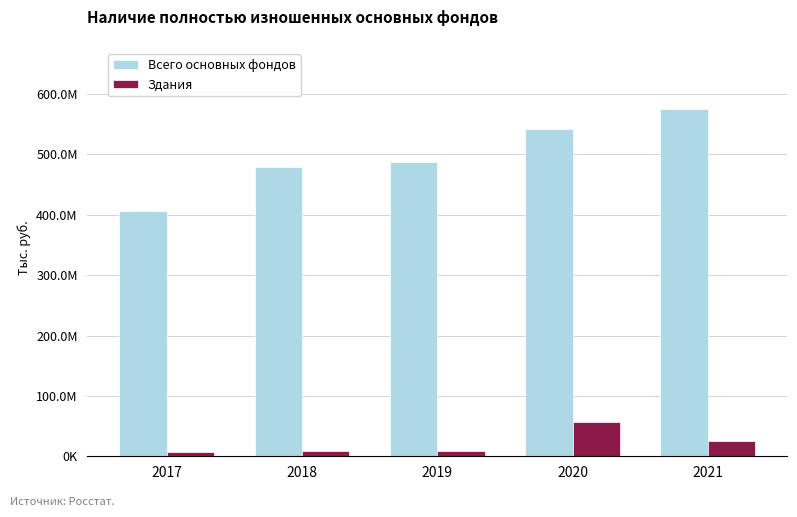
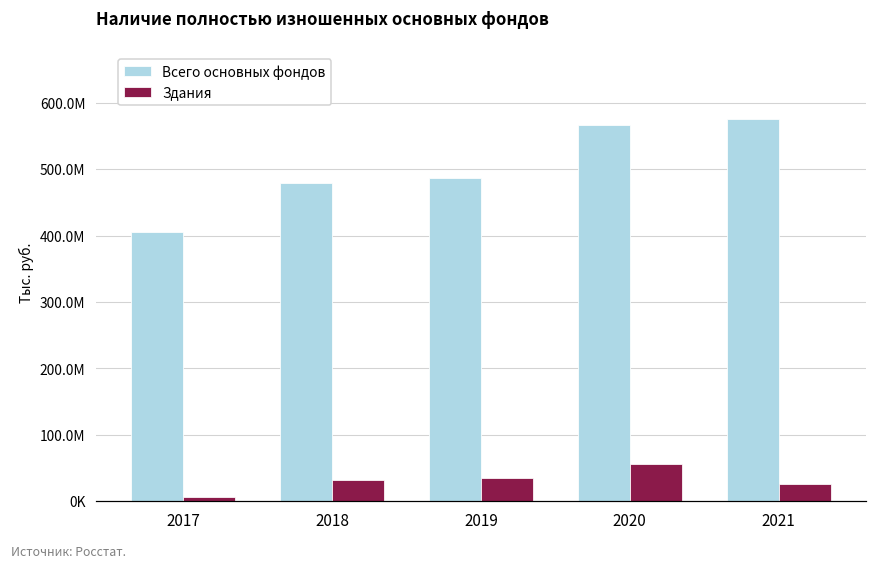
Здания, 2018: 10000000 -> 30000000
Здания, 2019: 10000000 -> 30000000
Всего основных фондов, 2020: 540000000 -> 570000000
